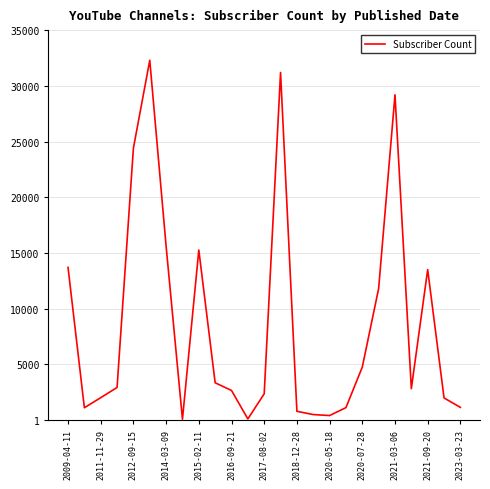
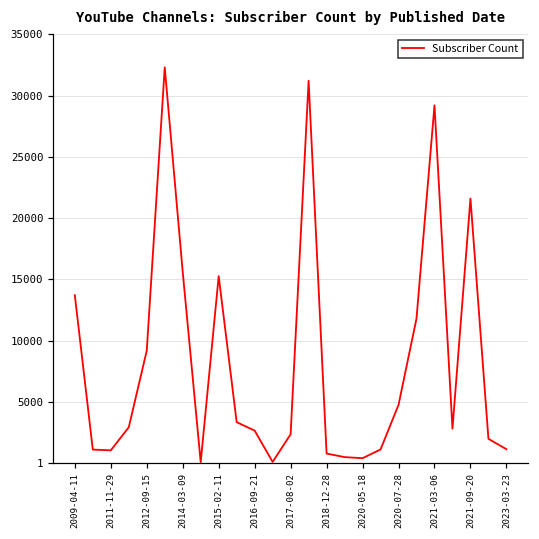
2011-11-29: 2000 -> 1000
2012-09-15: 24400 -> 9200
2021-09-20: 13500 -> 21600
